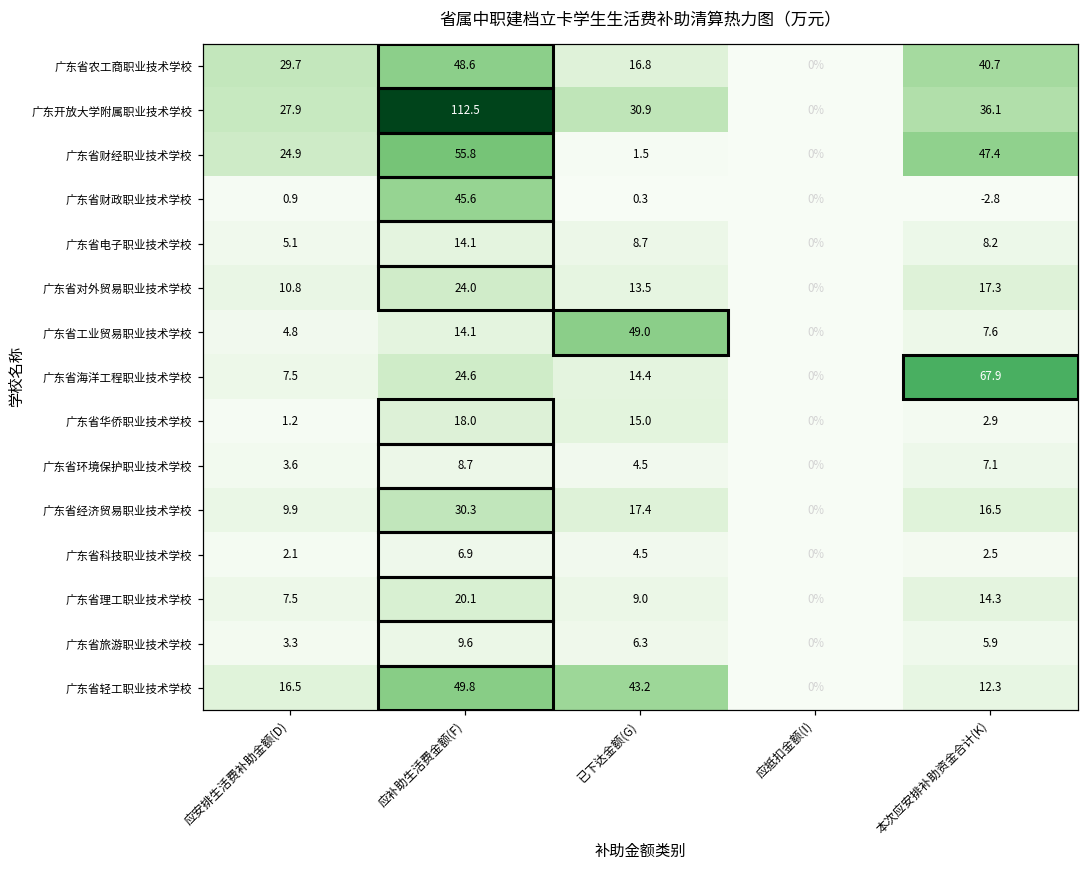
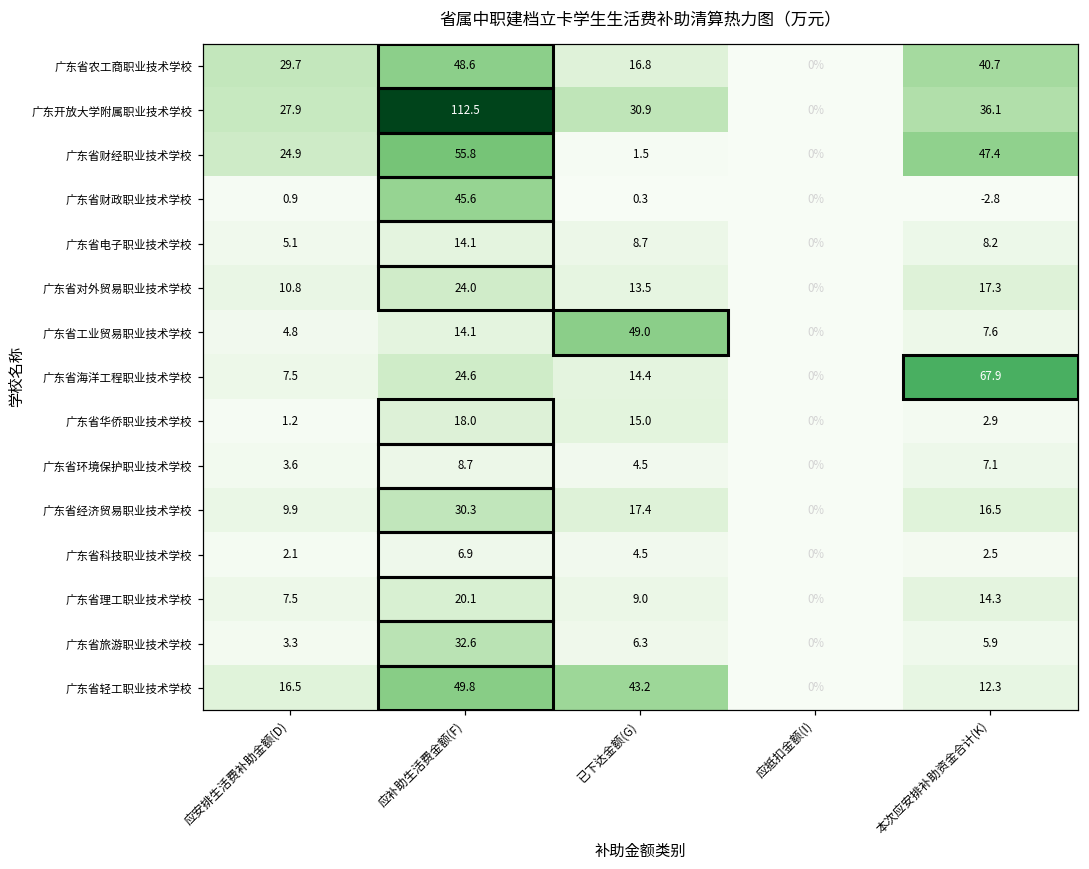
广东省旅游职业技术学校, 应补助生活费金额(F): 9.6 -> 32.6
